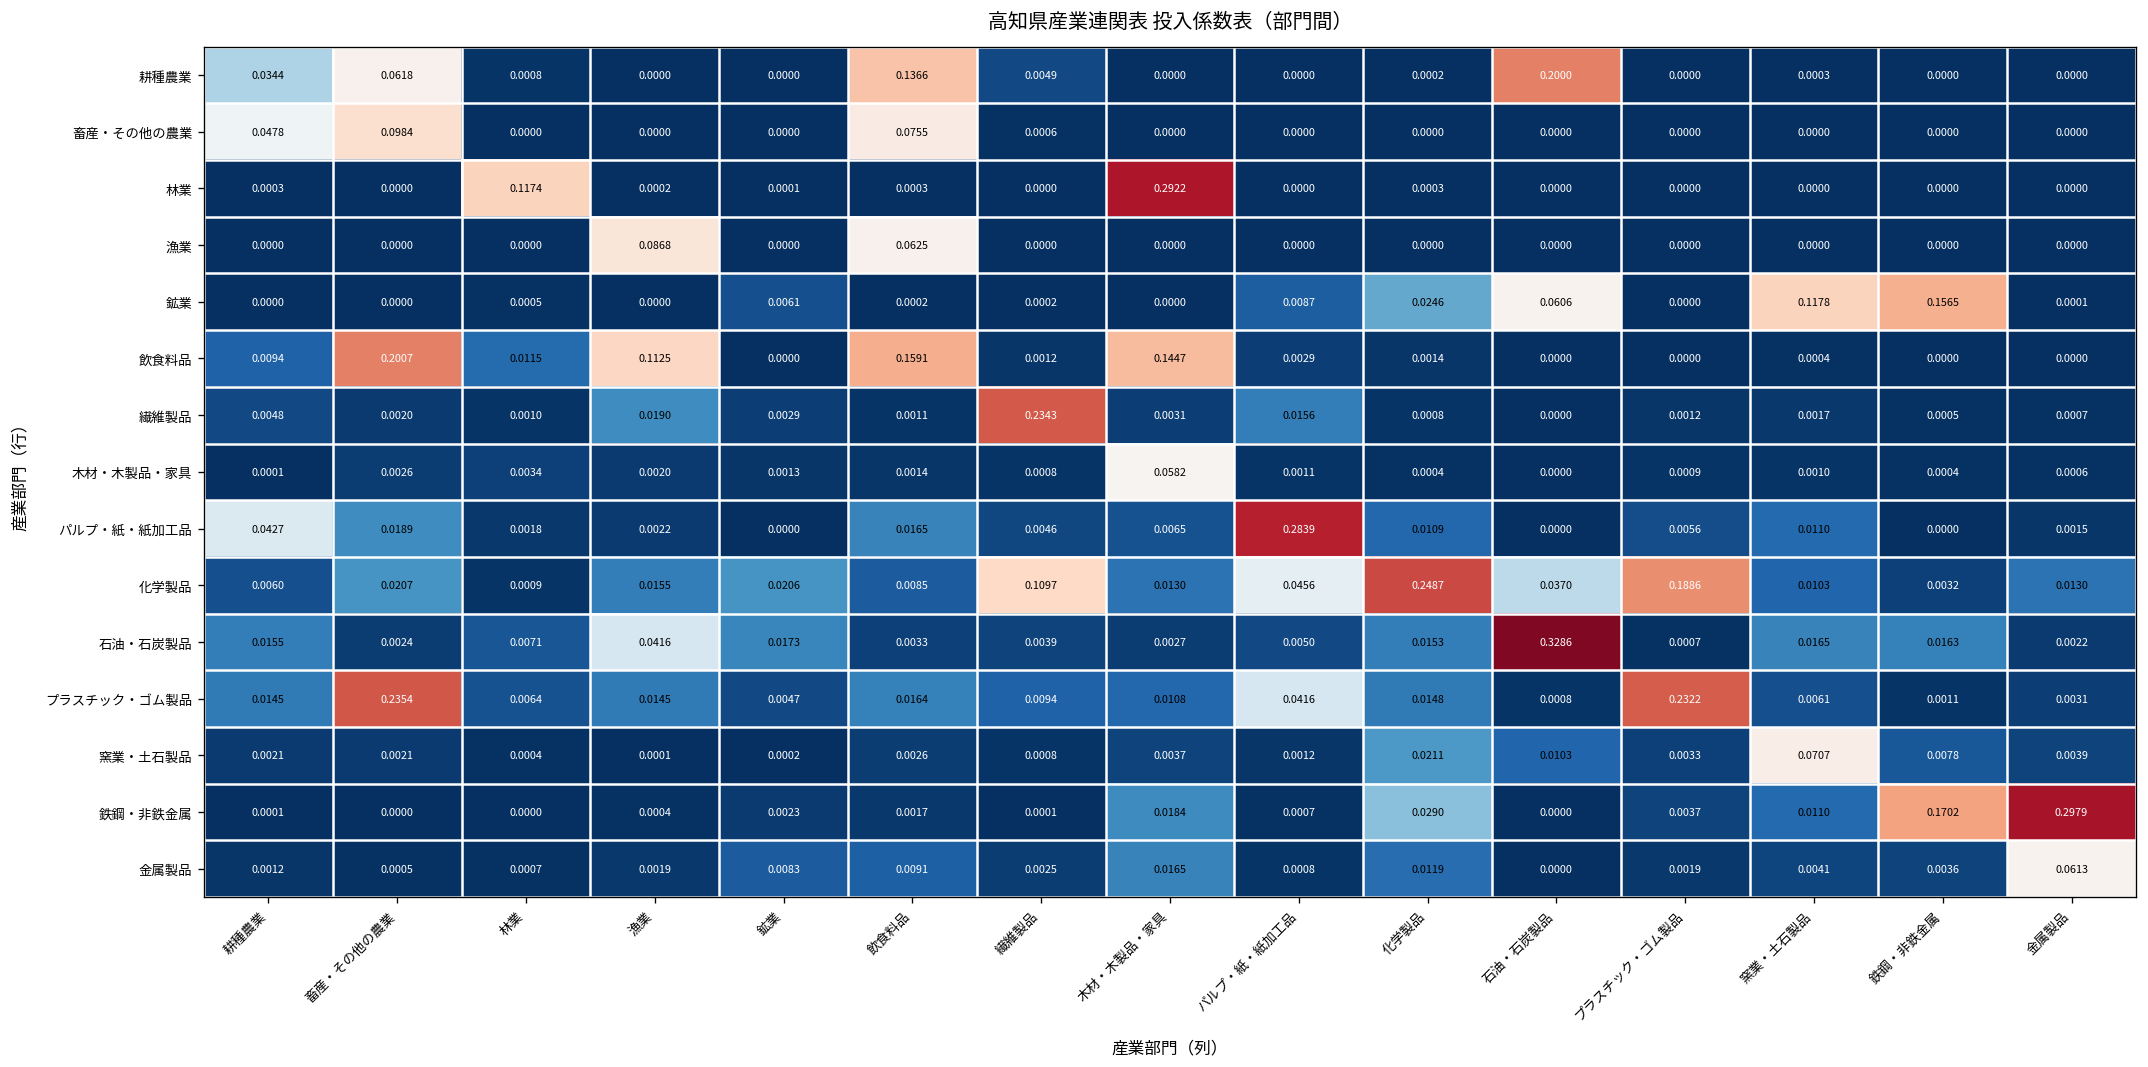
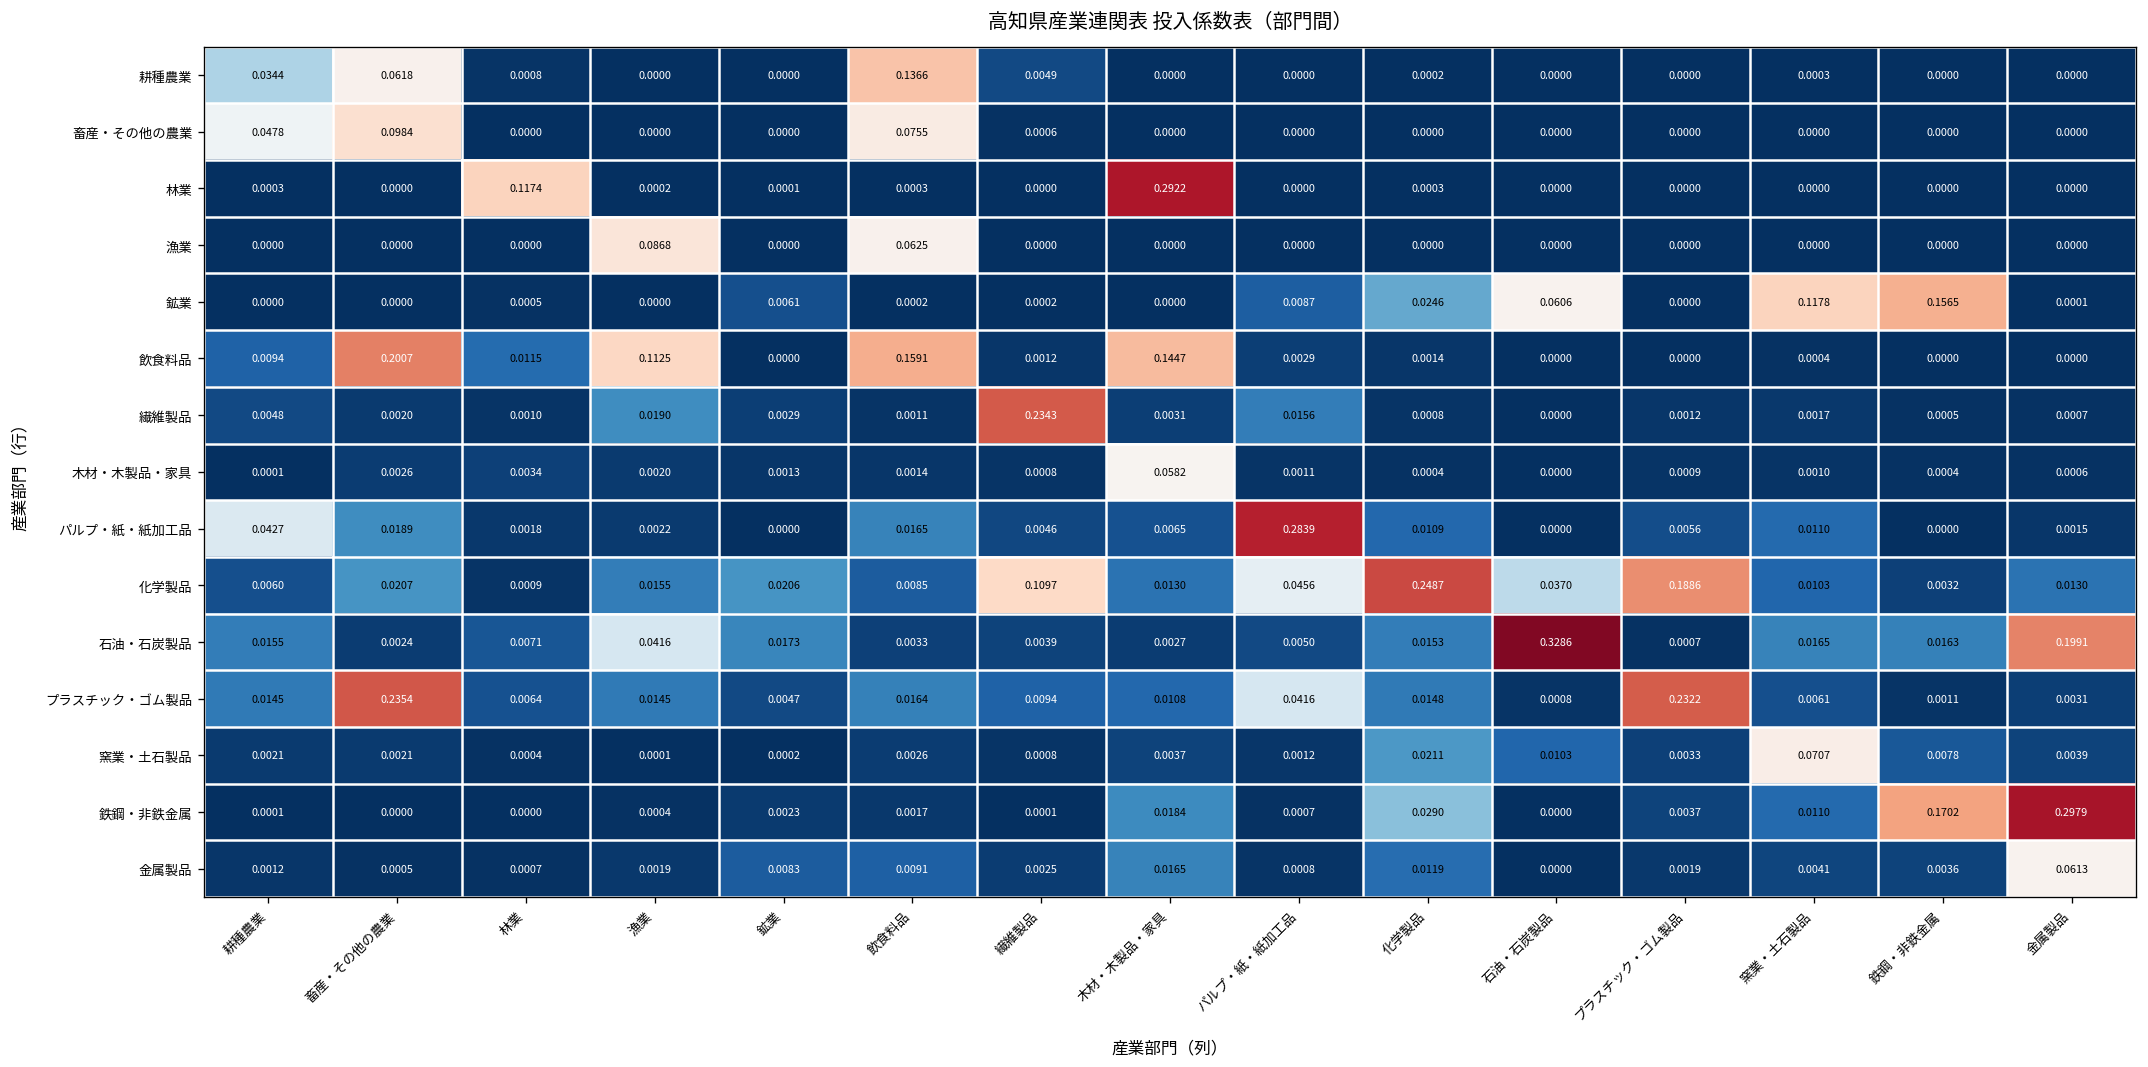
耕種農業, 石油・石炭製品: 0.2000 -> 0.0000
石油・石炭製品, 金属製品: 0.0022 -> 0.1991
